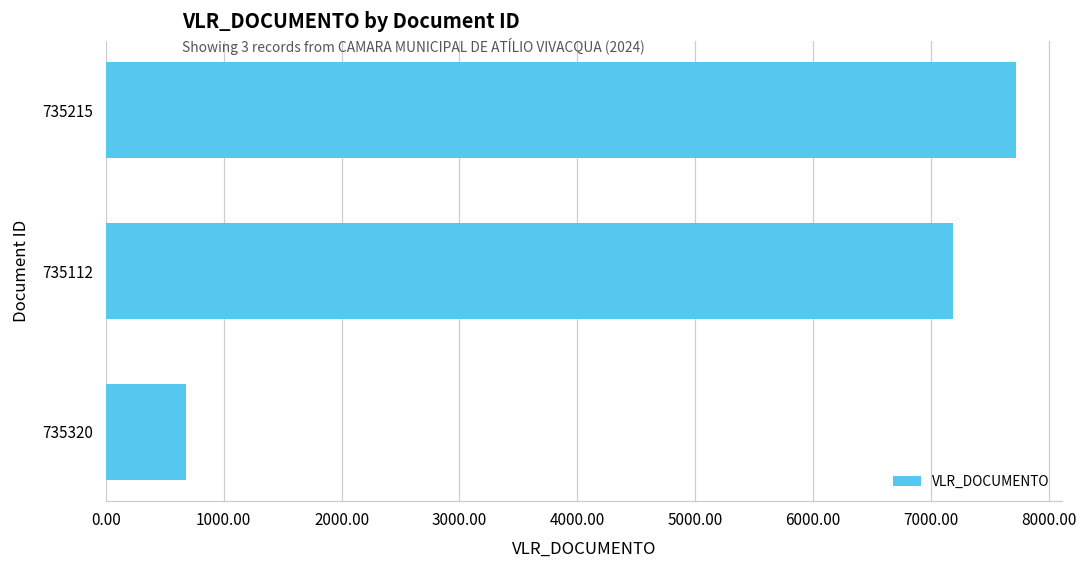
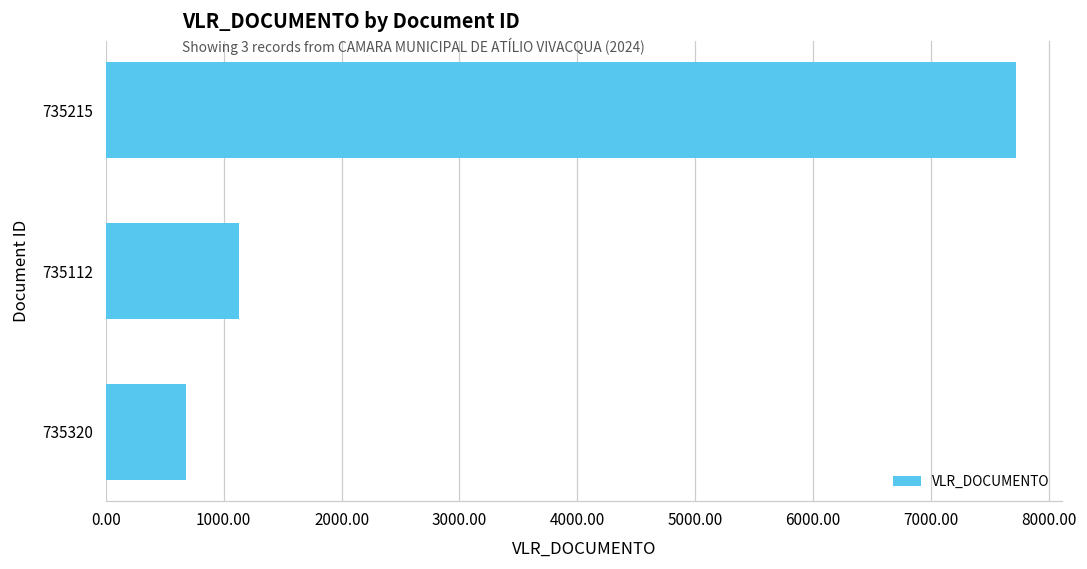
735112: 7190 -> 1130
